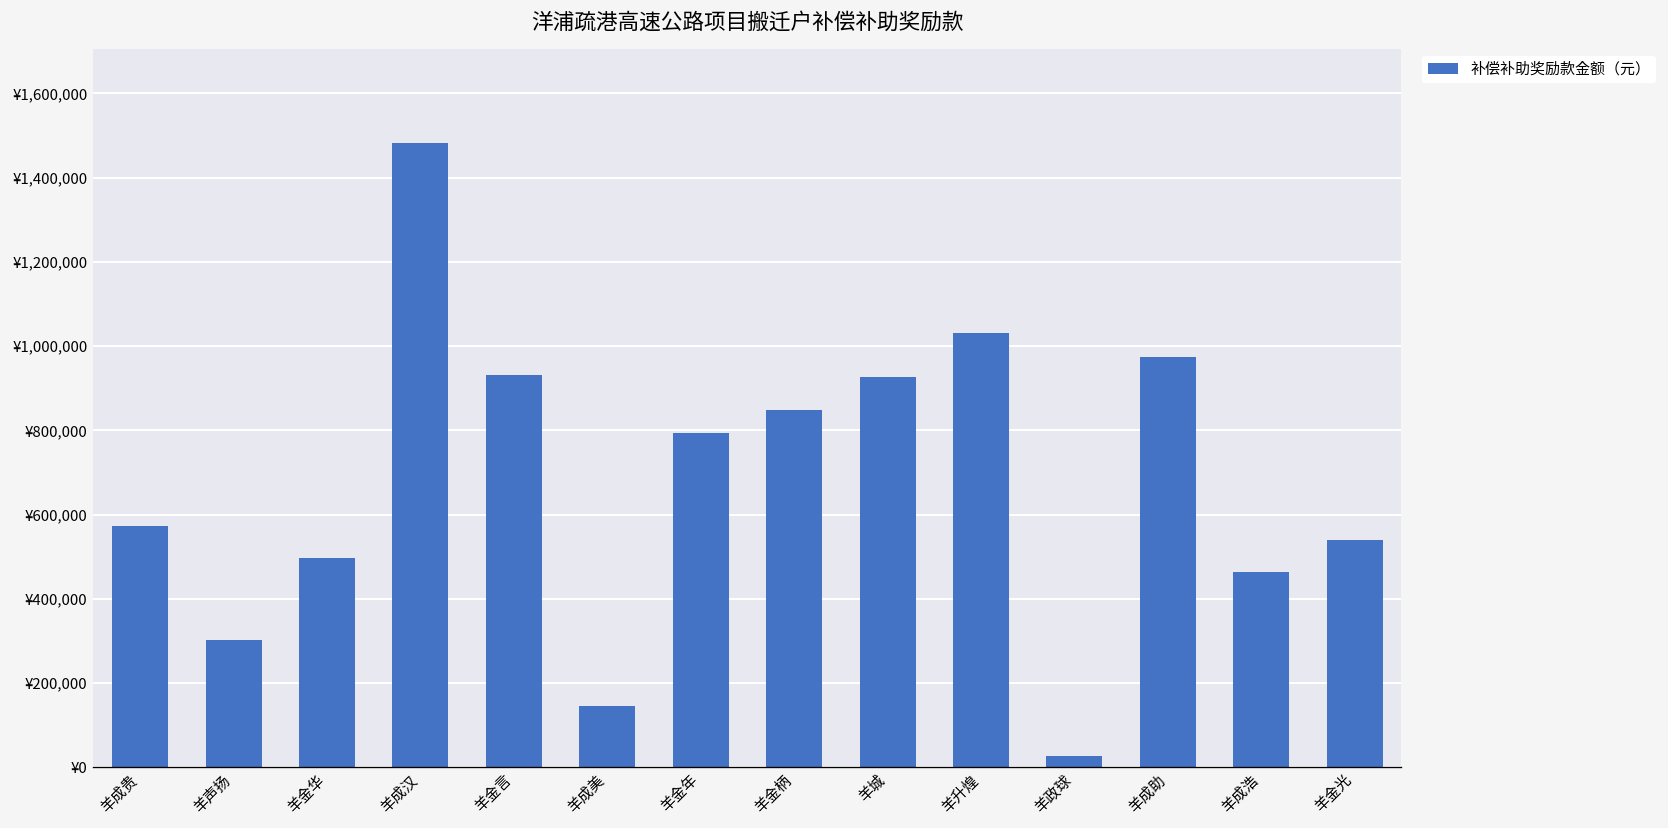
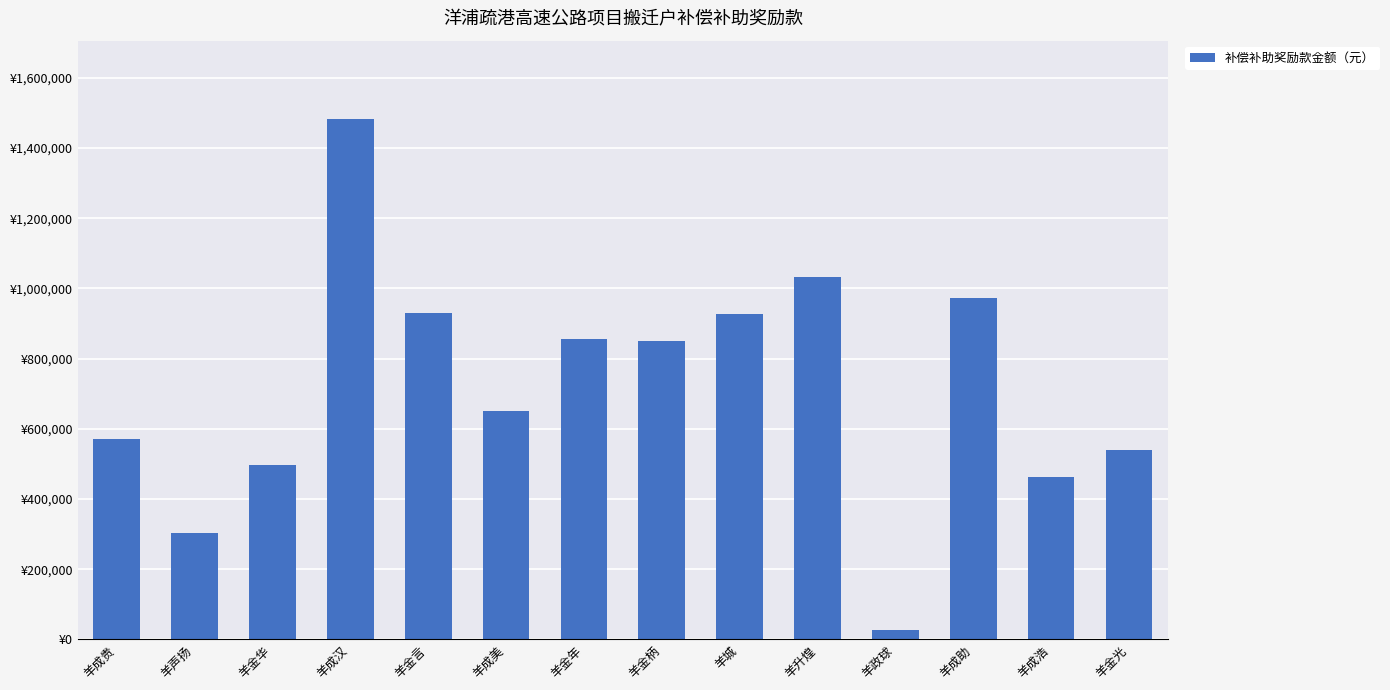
羊成美: ¥150,000 -> ¥650,000
羊金年: ¥790,000 -> ¥860,000
